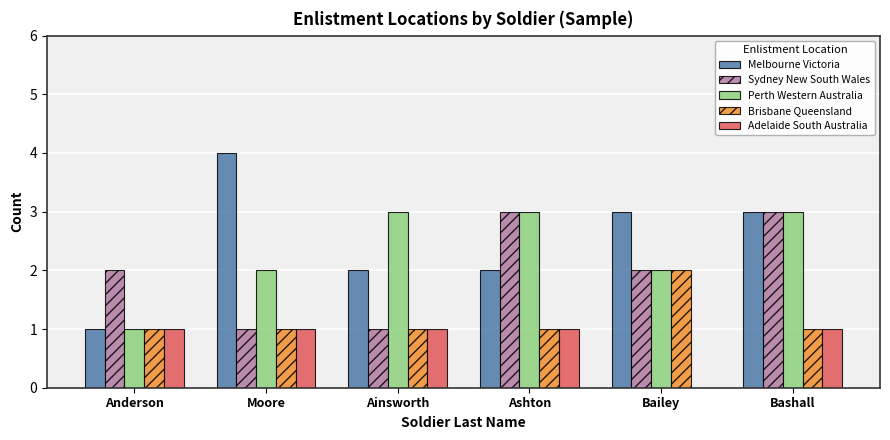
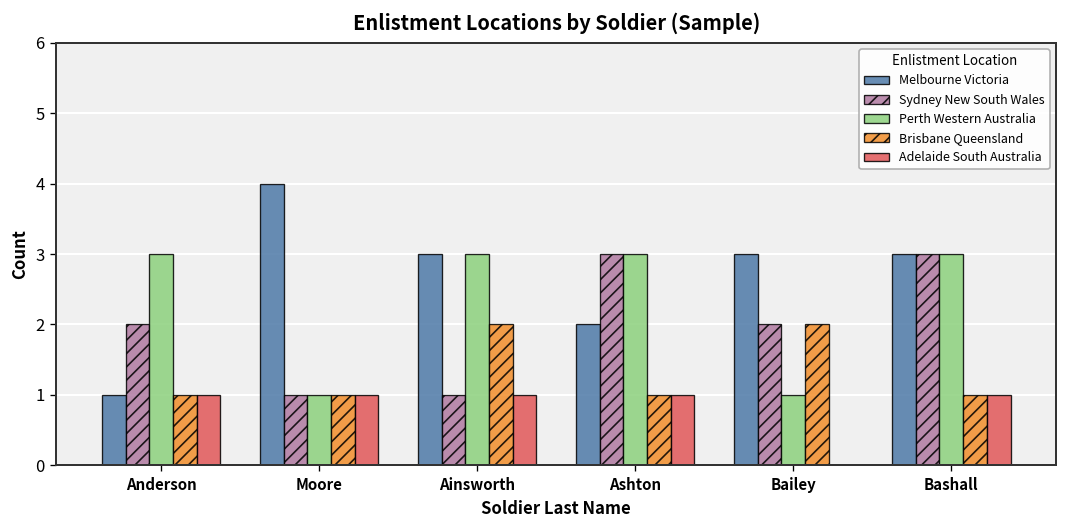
Perth Western Australia, Anderson: 1 -> 3
Perth Western Australia, Moore: 2 -> 1
Melbourne Victoria, Ainsworth: 2 -> 3
Brisbane Queensland, Ainsworth: 1 -> 2
Perth Western Australia, Bailey: 2 -> 1
